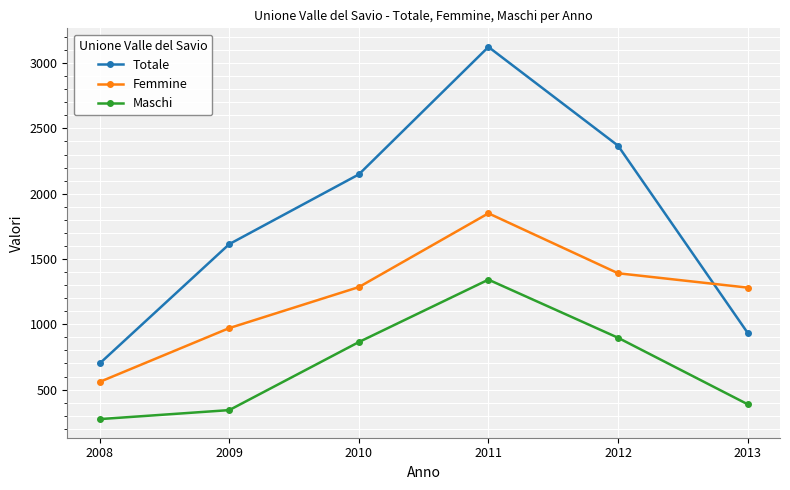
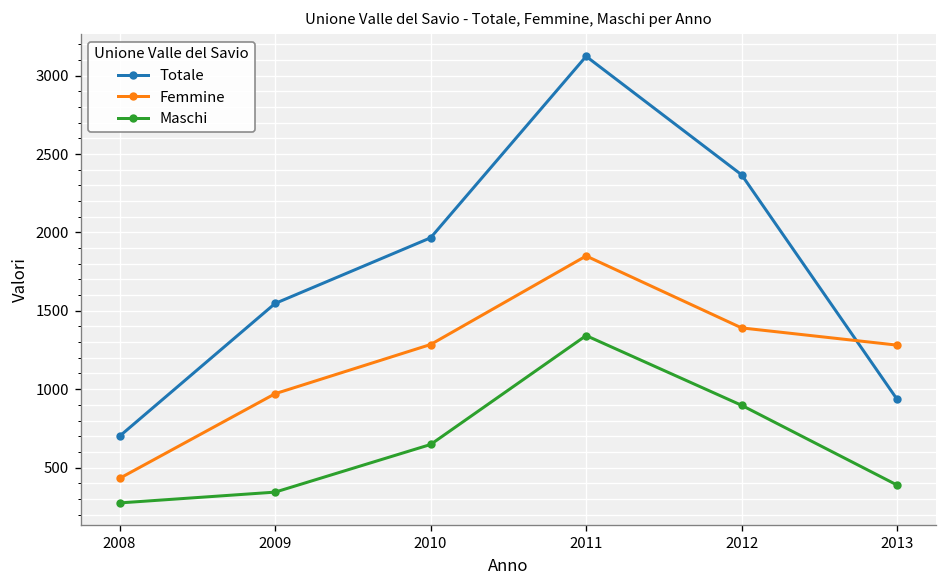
Femmine, 2008: 560 -> 430
Totale, 2009: 1610 -> 1550
Totale, 2010: 2150 -> 1970
Maschi, 2010: 860 -> 650
